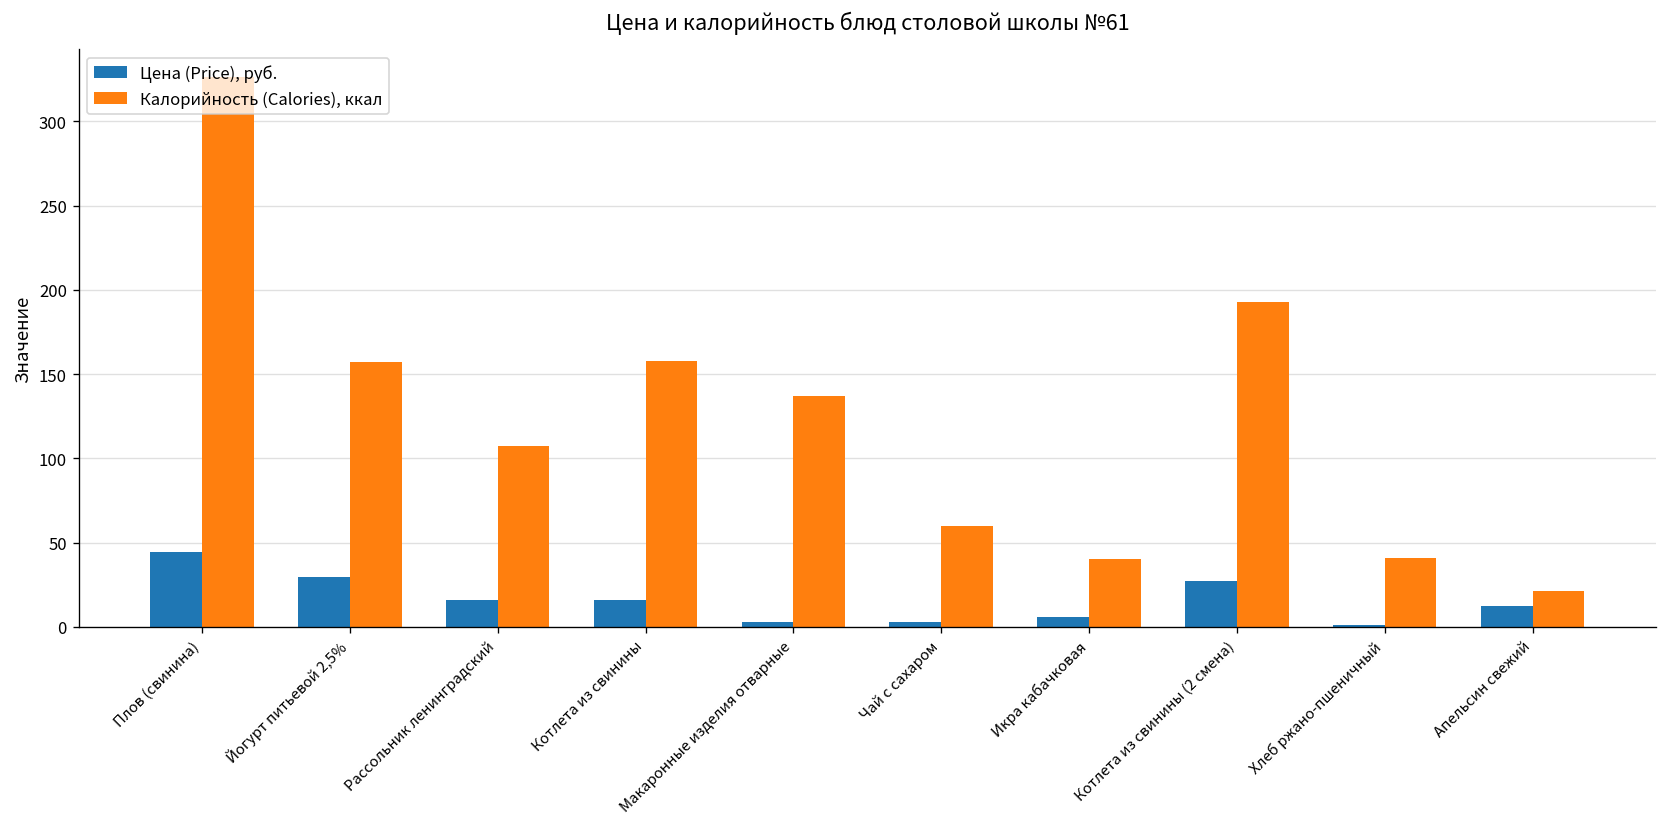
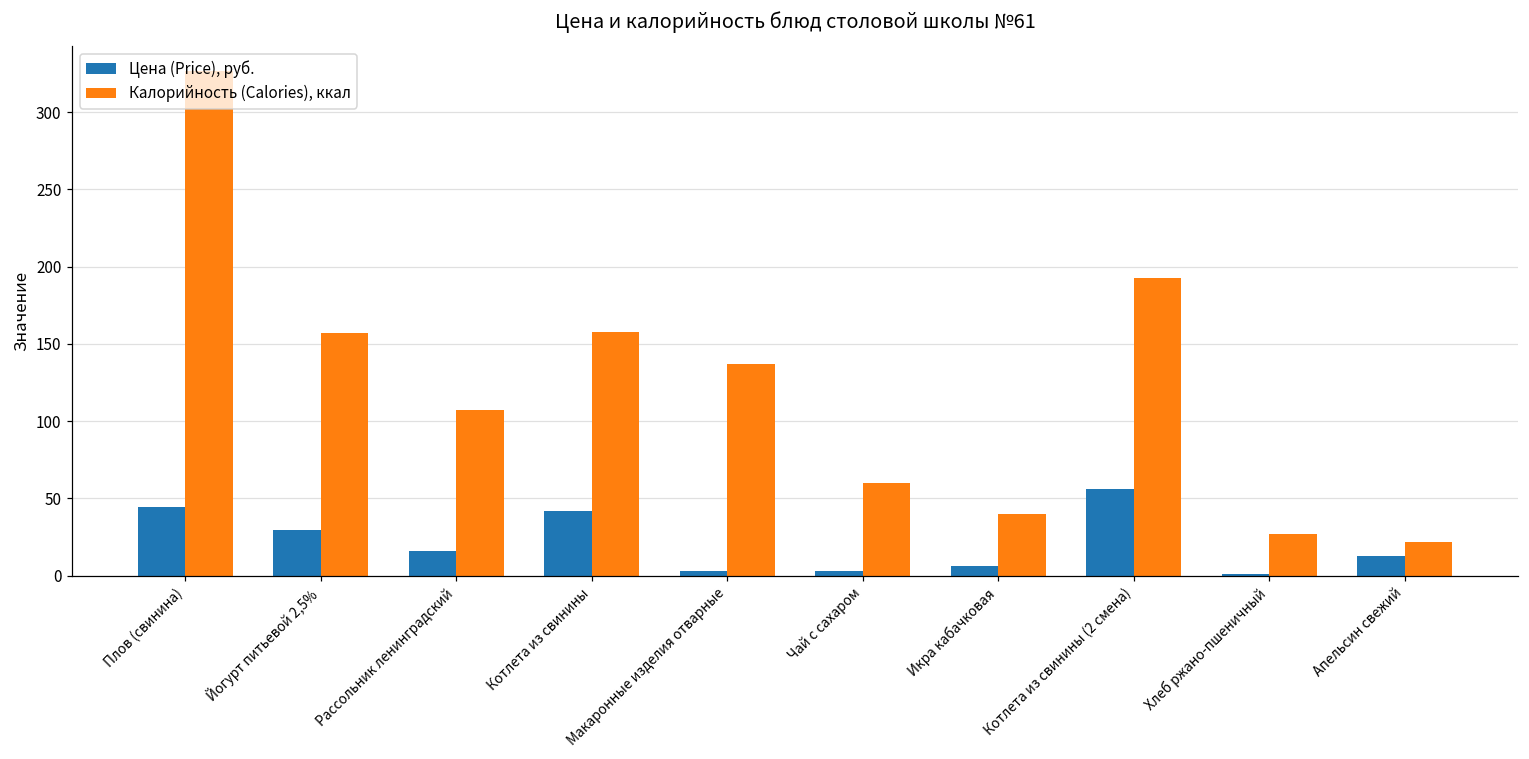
Цена (Price), руб., Котлета из свинины: 16 -> 42
Цена (Price), руб., Котлета из свинины (2 смена): 27 -> 56
Калорийность (Calories), ккал, Хлеб ржано-пшеничный: 41 -> 27
